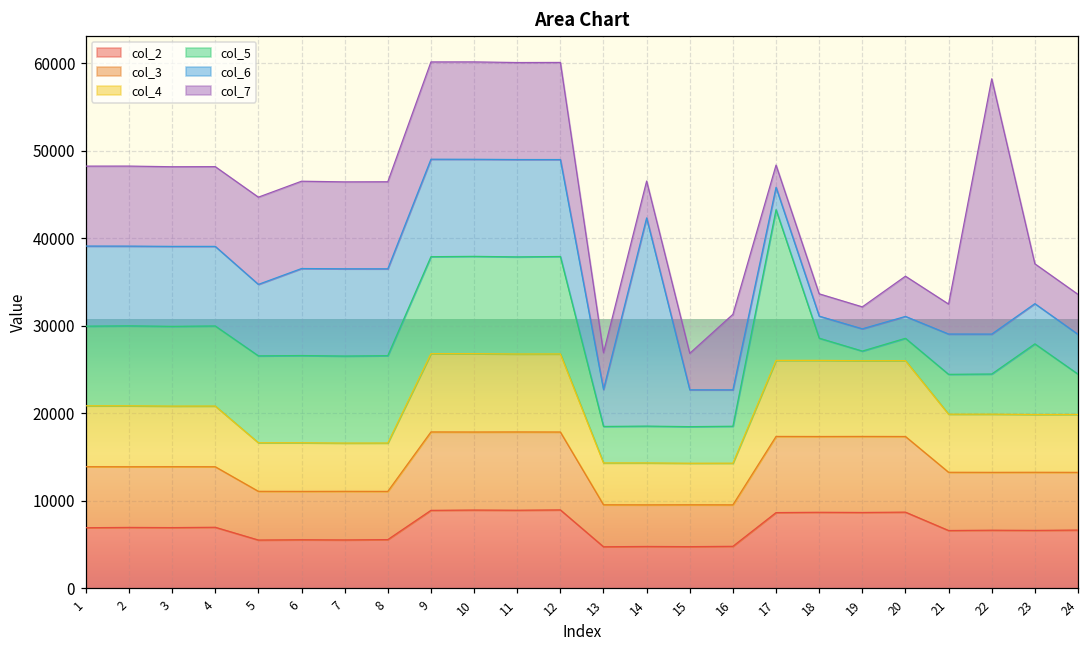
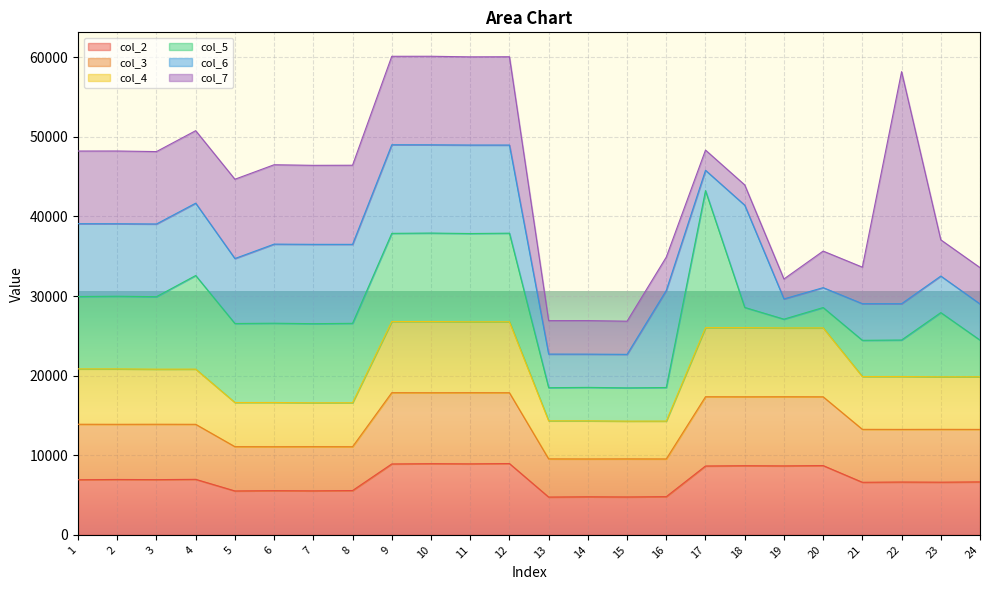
col_5, 4: 9000 -> 12000
col_6, 14: 24000 -> 4000
col_6, 16: 4000 -> 12000
col_7, 16: 9000 -> 4000
col_6, 18: 3000 -> 13000
col_7, 21: 3000 -> 5000
